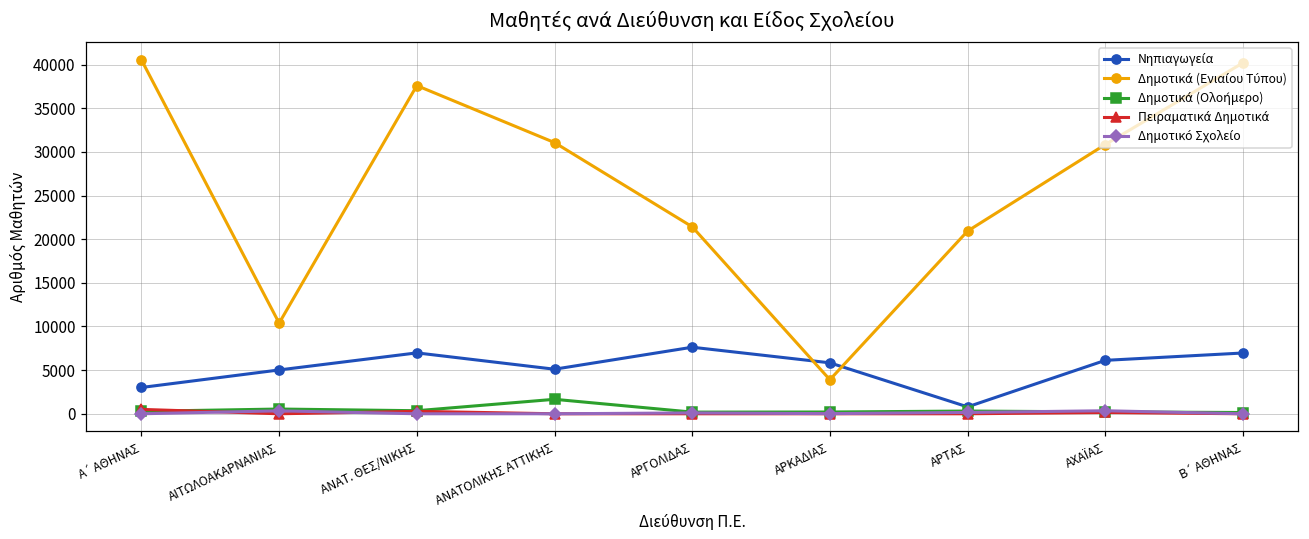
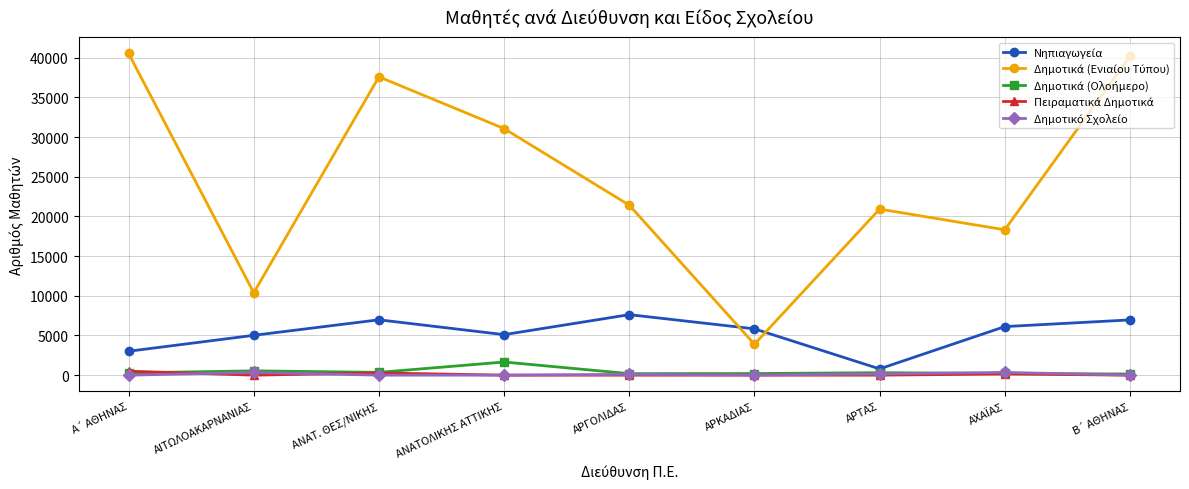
Δημοτικά (Ενιαίου Τύπου), ΑΧΑΪΑΣ: 31000 -> 18000
